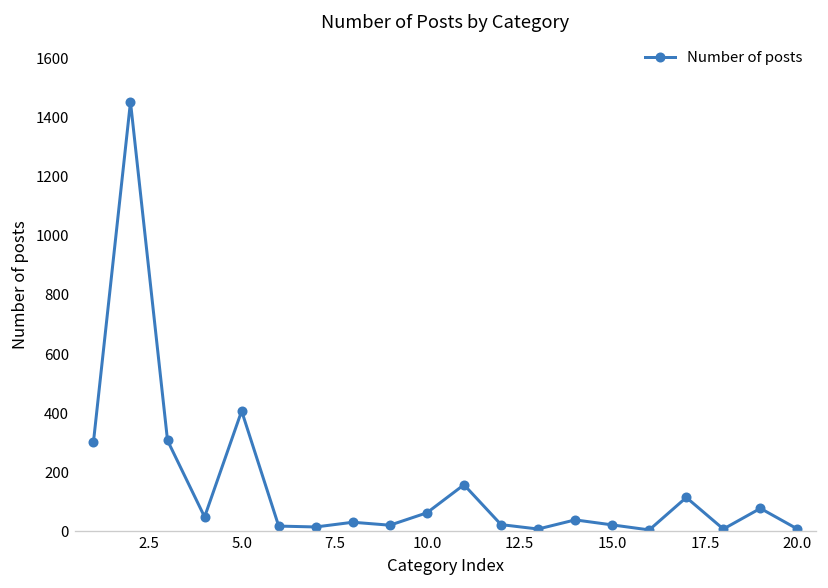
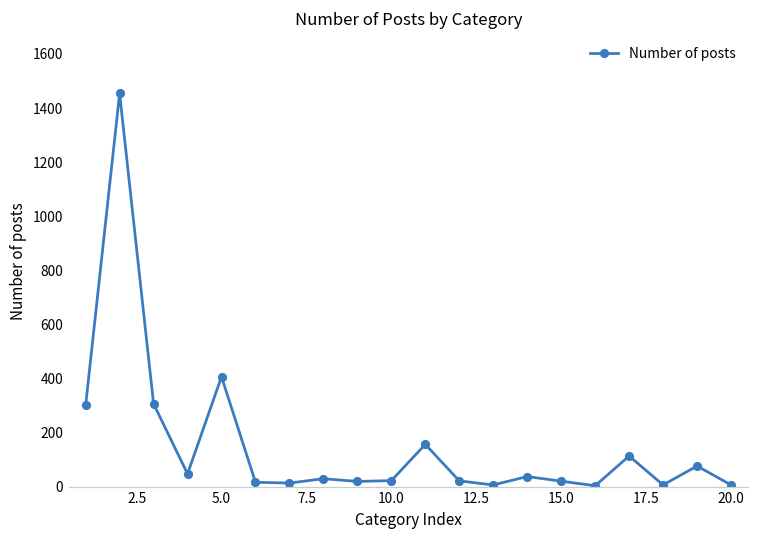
10.0: 60 -> 20
